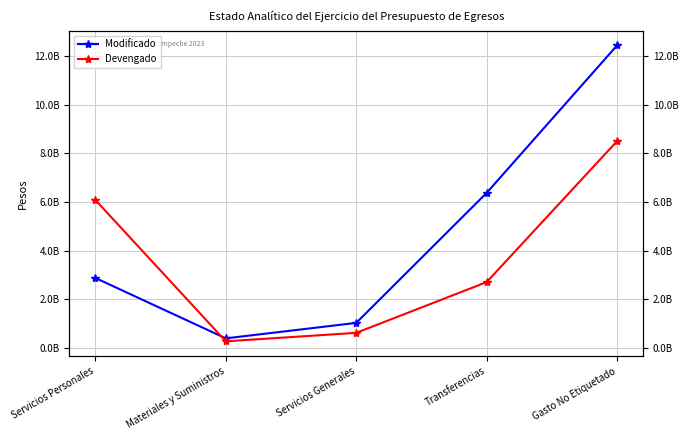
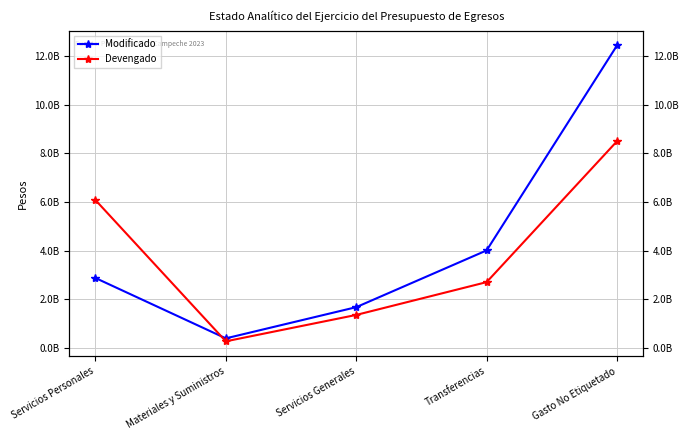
Modificado, Servicios Generales: 1000000000 -> 1700000000
Devengado, Servicios Generales: 600000000 -> 1400000000
Modificado, Transferencias: 6400000000 -> 4000000000
